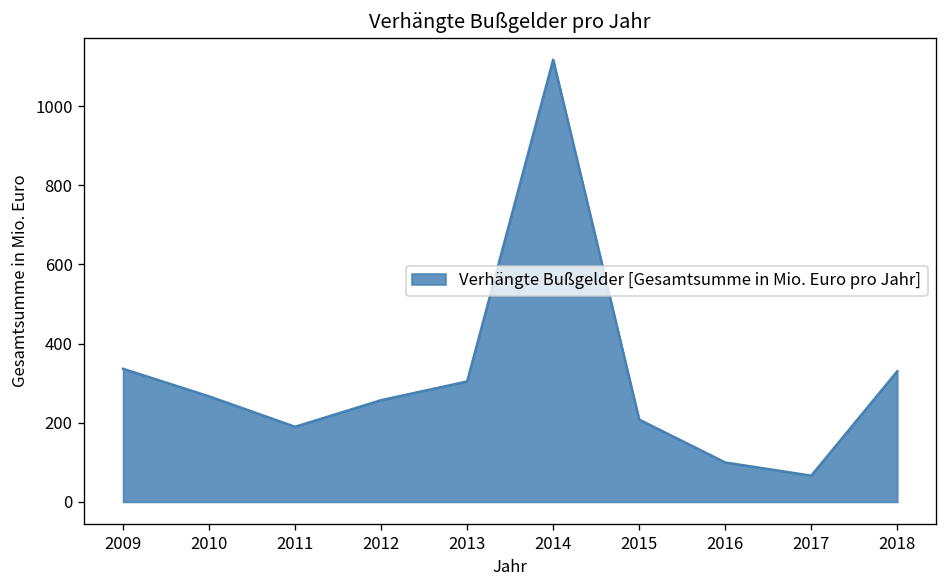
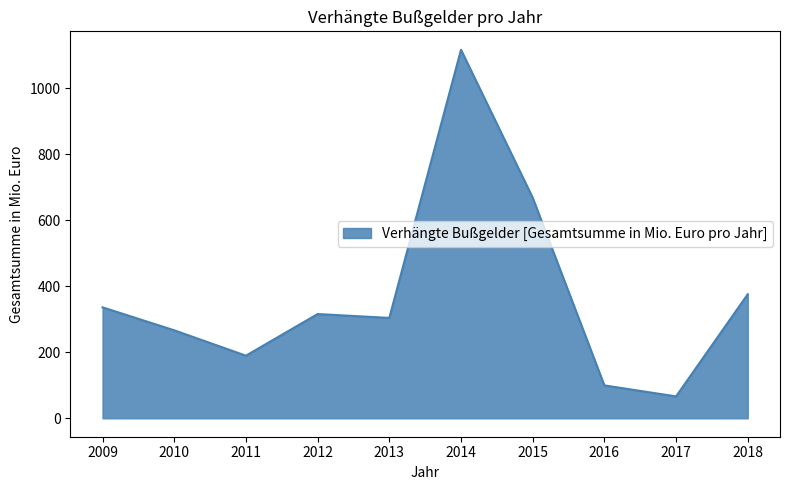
2012: 260 -> 320
2015: 210 -> 670
2018: 330 -> 380
